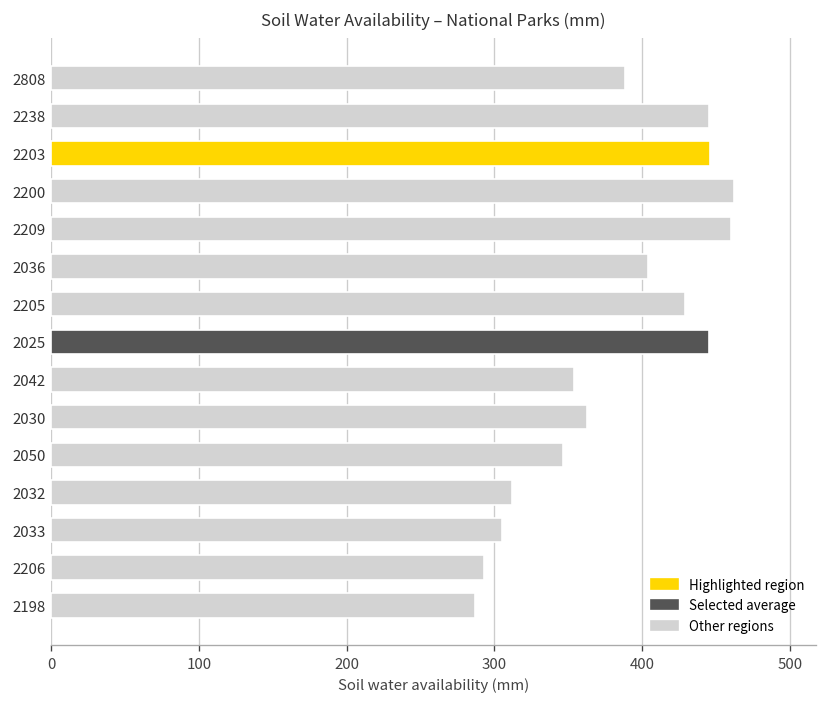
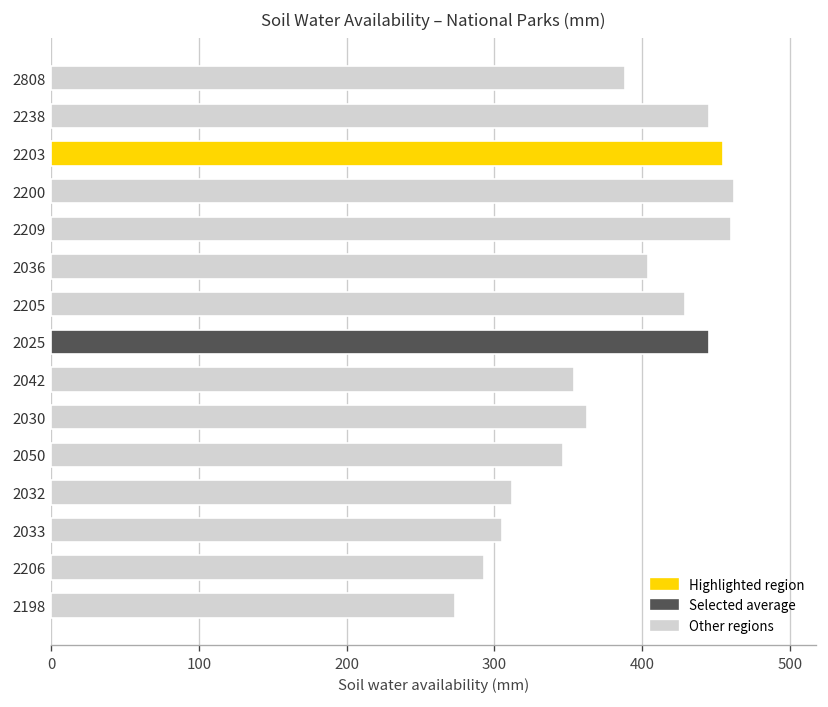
2203: 446 -> 455
2198: 287 -> 273
